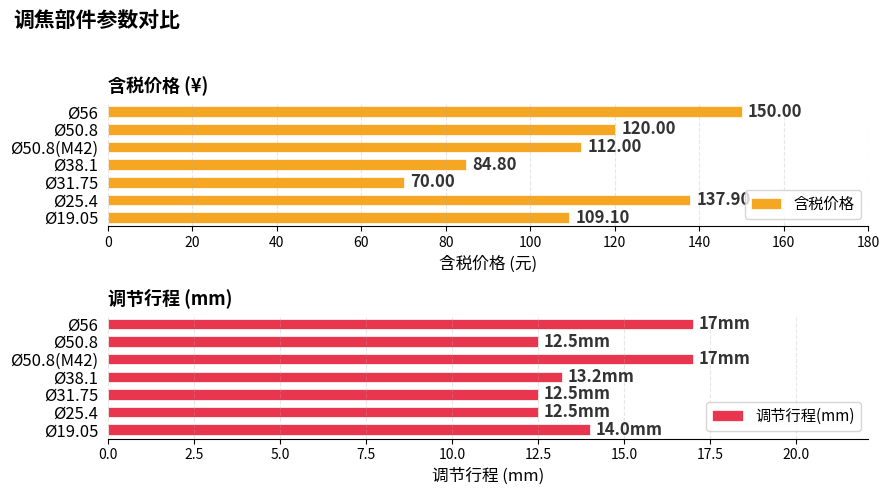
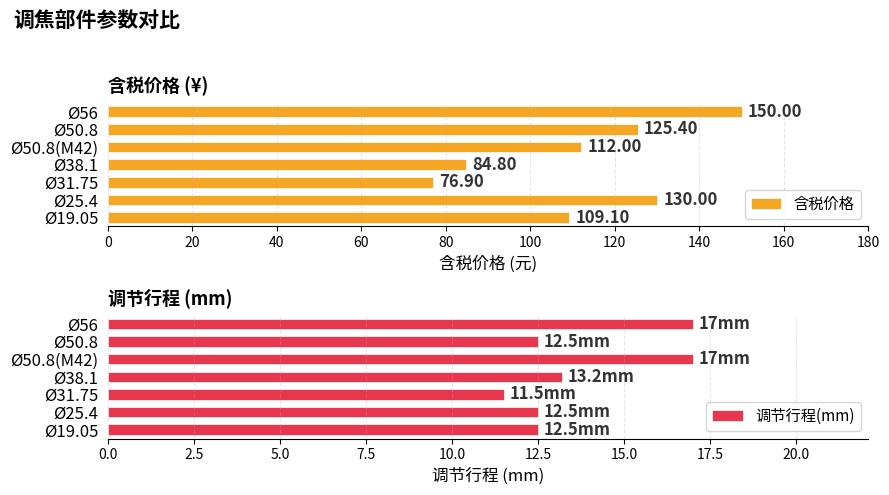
含税价格 (¥), Ø50.8: 120.00 -> 125.40
含税价格 (¥), Ø31.75: 70.00 -> 76.90
含税价格 (¥), Ø25.4: 137.90 -> 130.00
调节行程 (mm), Ø31.75: 12.5 -> 11.5
调节行程 (mm), Ø19.05: 14.0 -> 12.5
